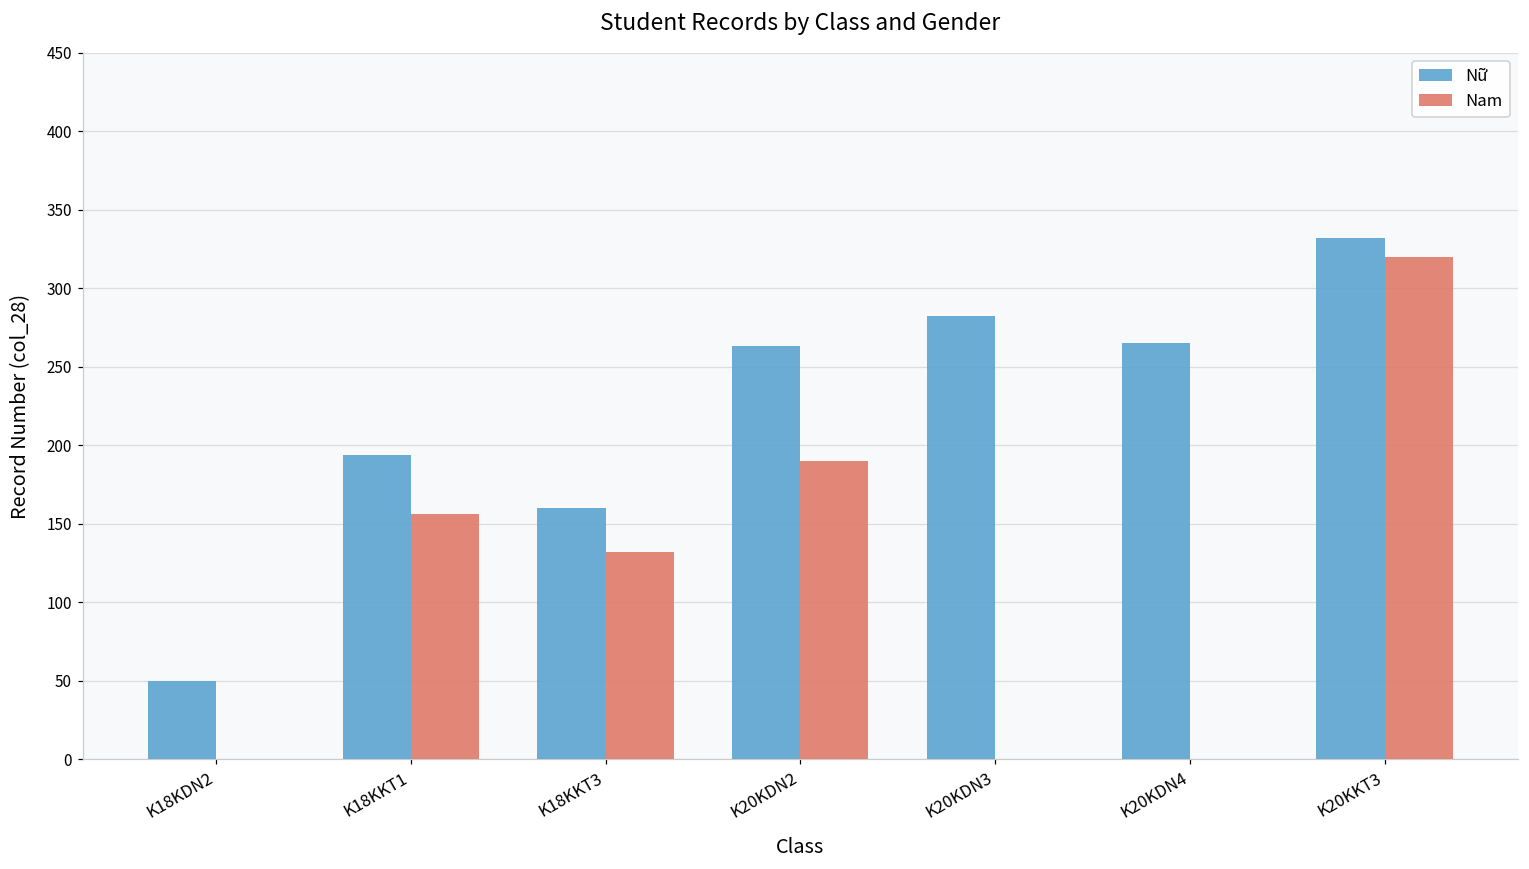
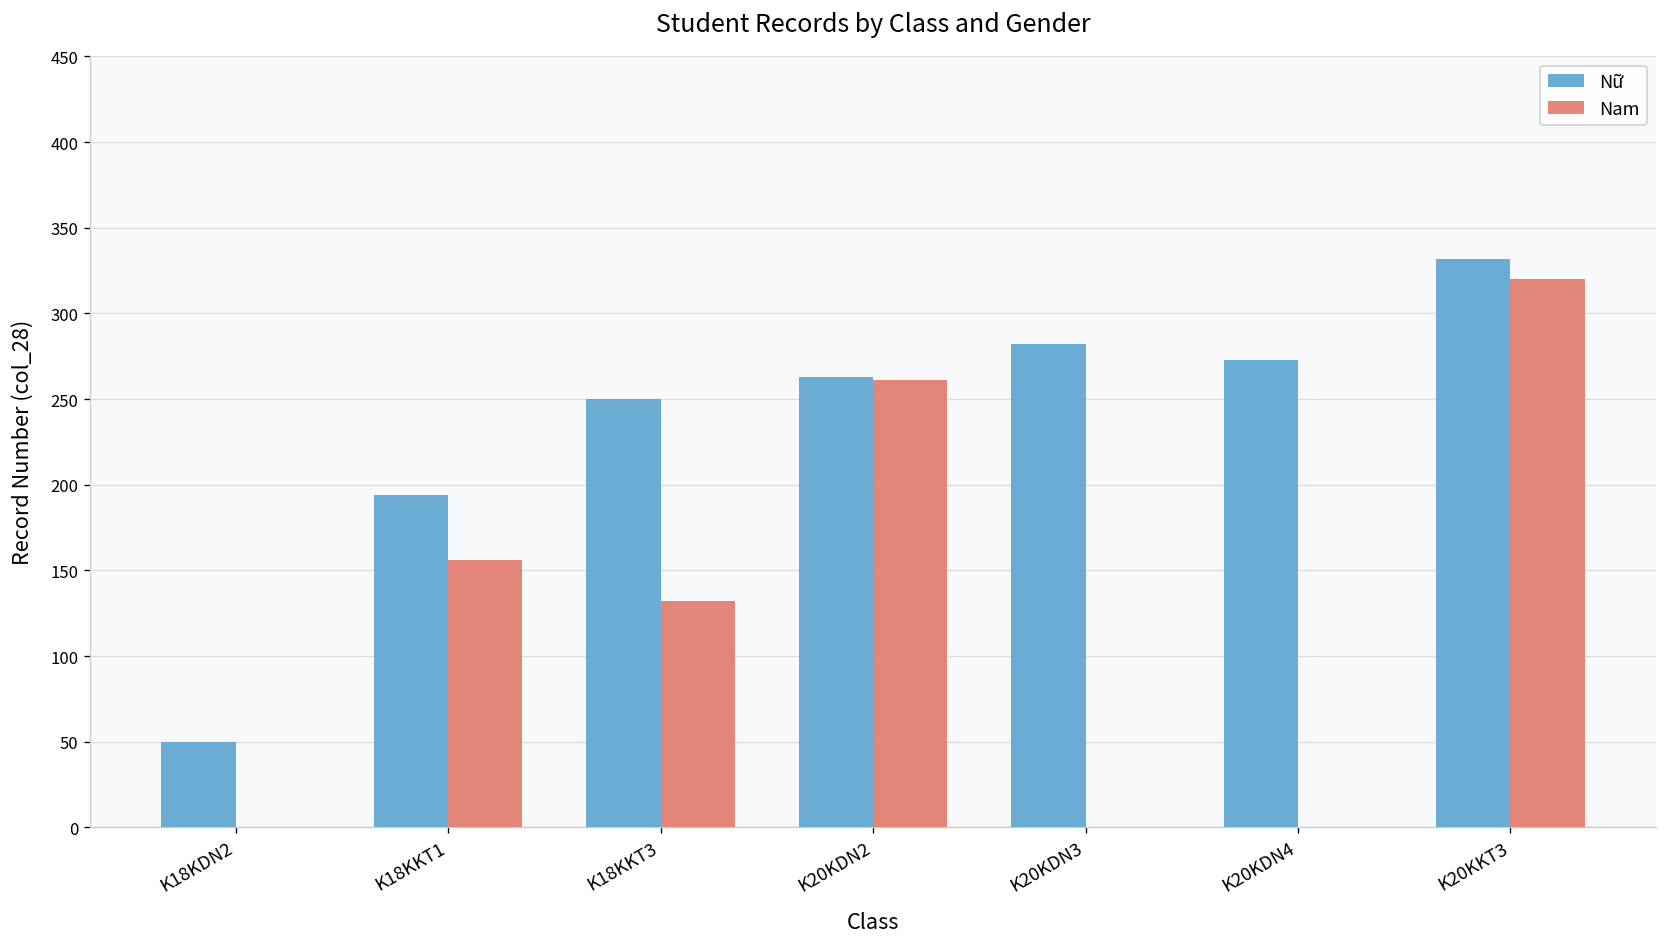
Nữ, K18KKT3: 160 -> 250
Nam, K20KDN2: 190 -> 261
Nữ, K20KDN4: 265 -> 273
